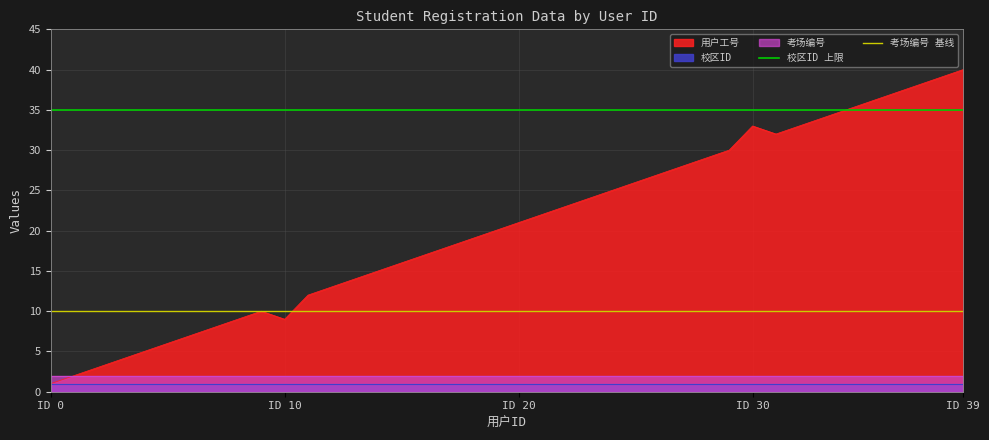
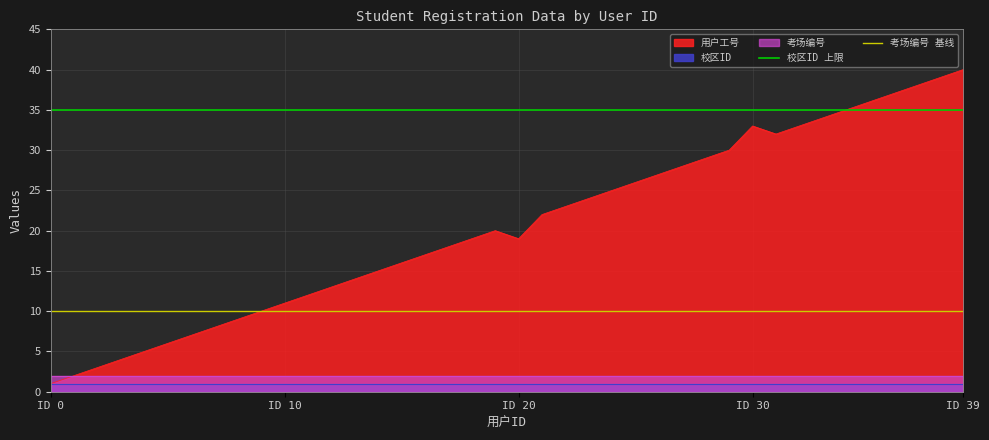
用户工号, ID 10: 9 -> 11
用户工号, ID 20: 21 -> 19
